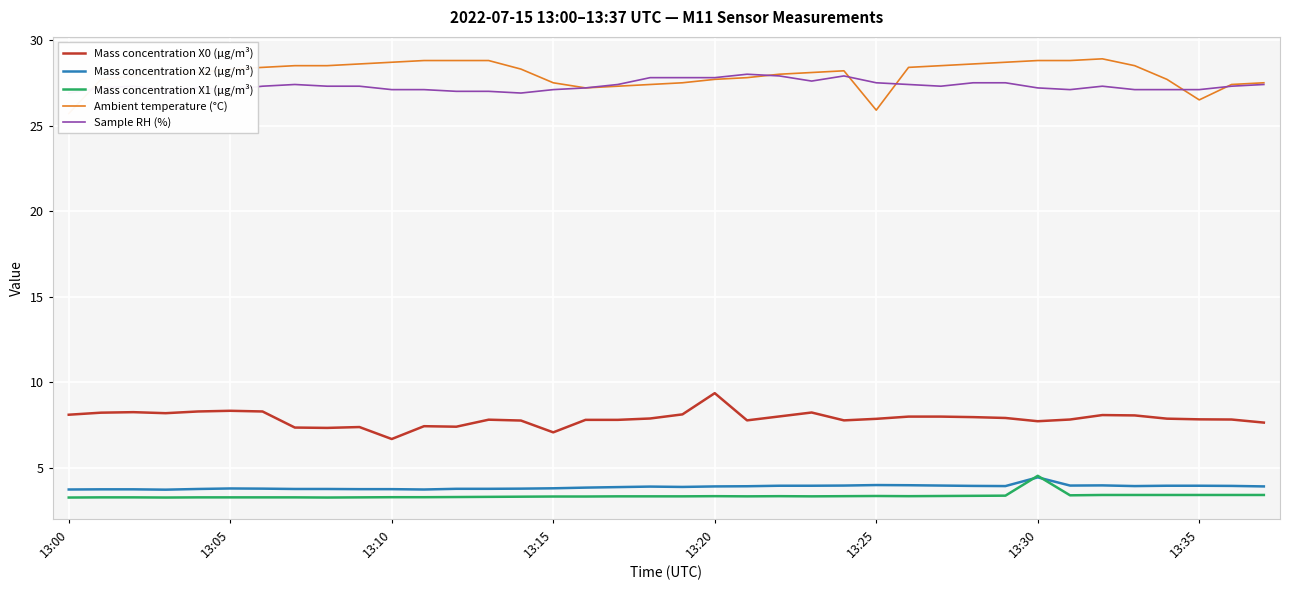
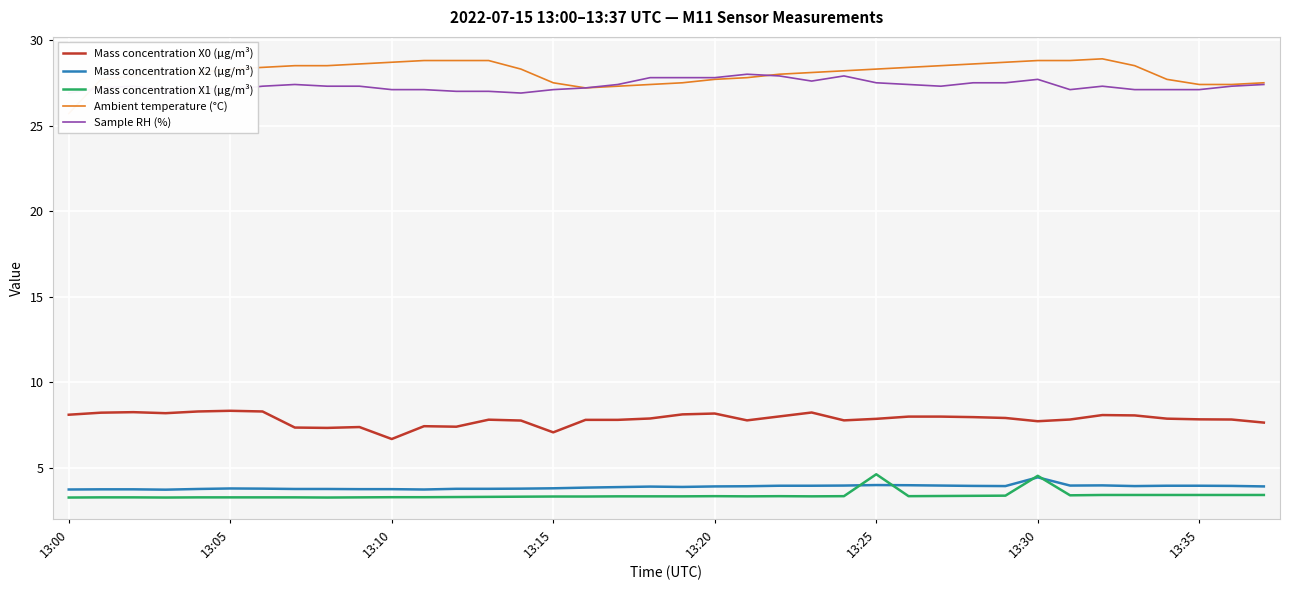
Mass concentration X0 (μg/m³), 13:20: 9.4 -> 8.2
Mass concentration X1 (μg/m³), 13:25: 3.4 -> 4.6
Ambient temperature (°C), 13:25: 25.9 -> 28.3
Sample RH (%), 13:30: 27.2 -> 27.7
Ambient temperature (°C), 13:35: 26.5 -> 27.4
